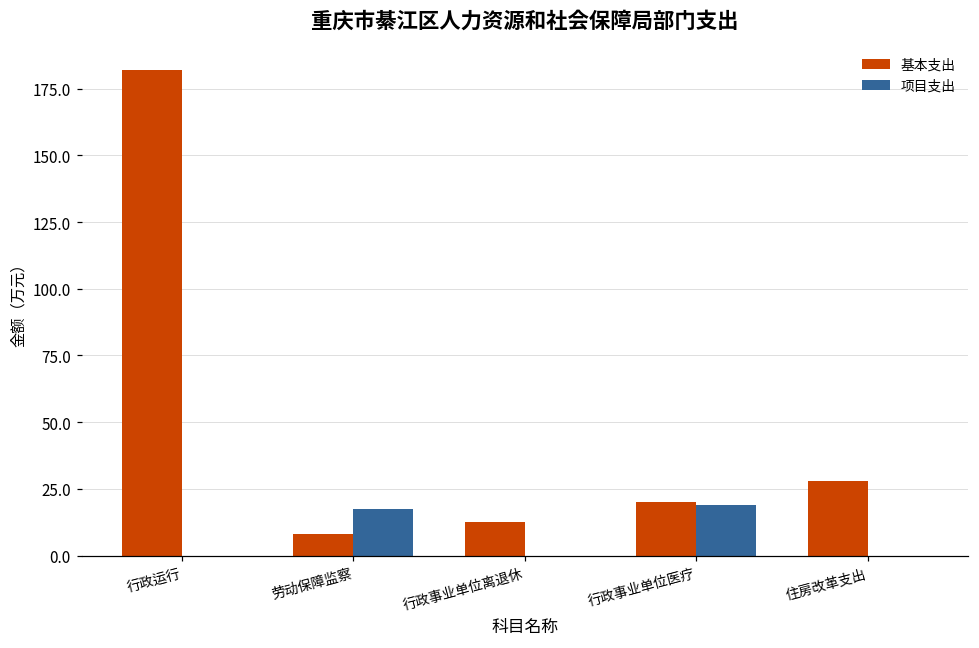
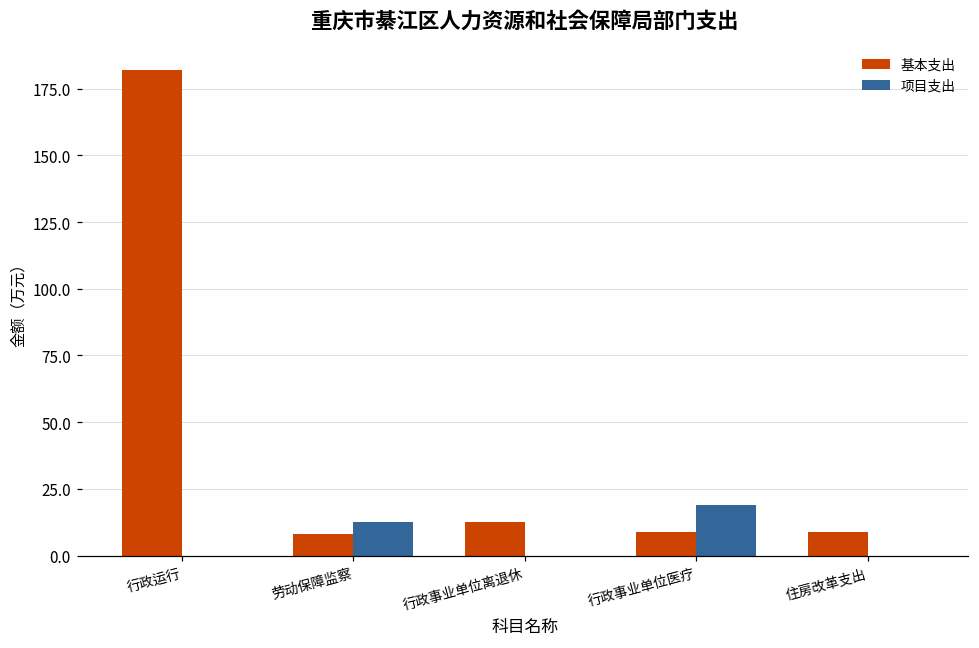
项目支出, 劳动保障监察: 18 -> 12
基本支出, 行政事业单位医疗: 20 -> 9
基本支出, 住房改革支出: 28 -> 9
